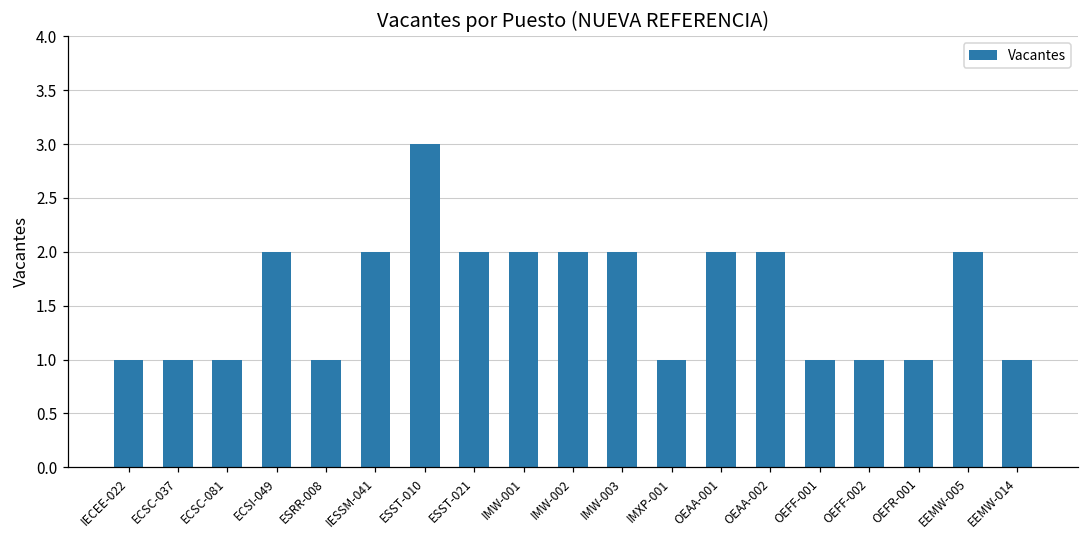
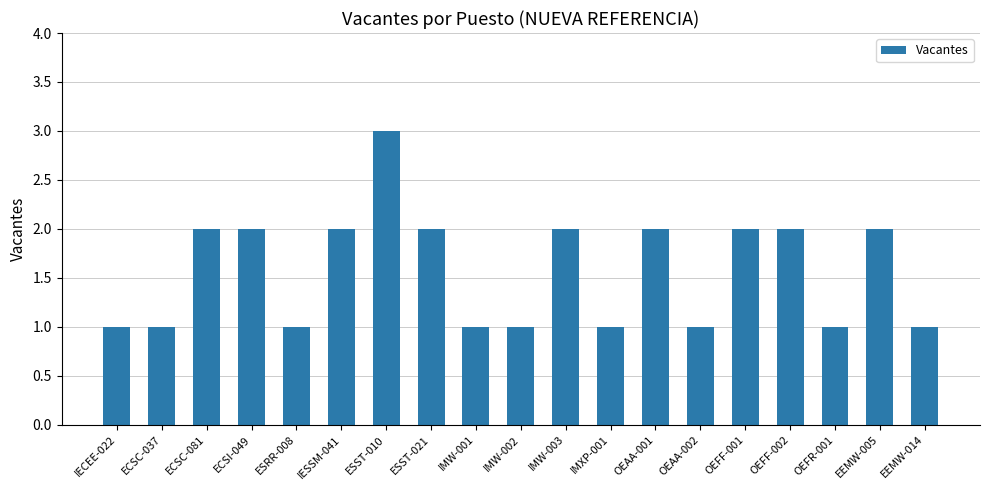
ECSC-081: 1 -> 2
IMW-001: 2 -> 1
IMW-002: 2 -> 1
OEAA-002: 2 -> 1
OEFF-001: 1 -> 2
OEFF-002: 1 -> 2
